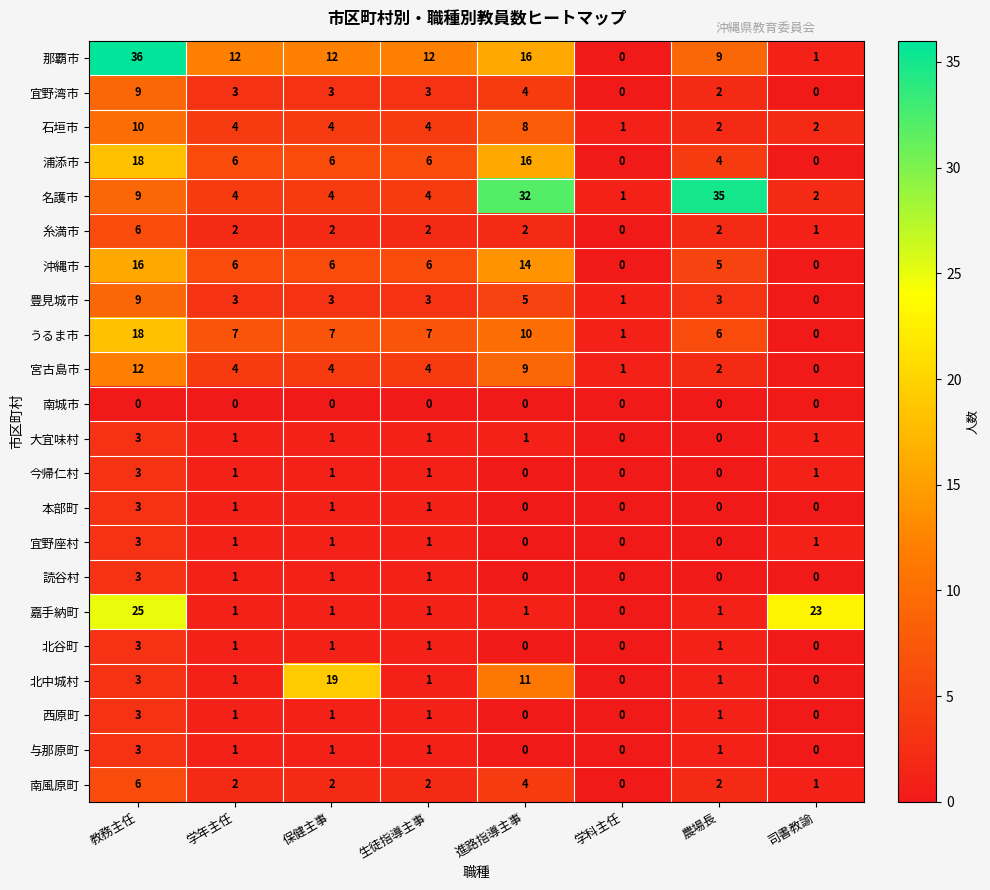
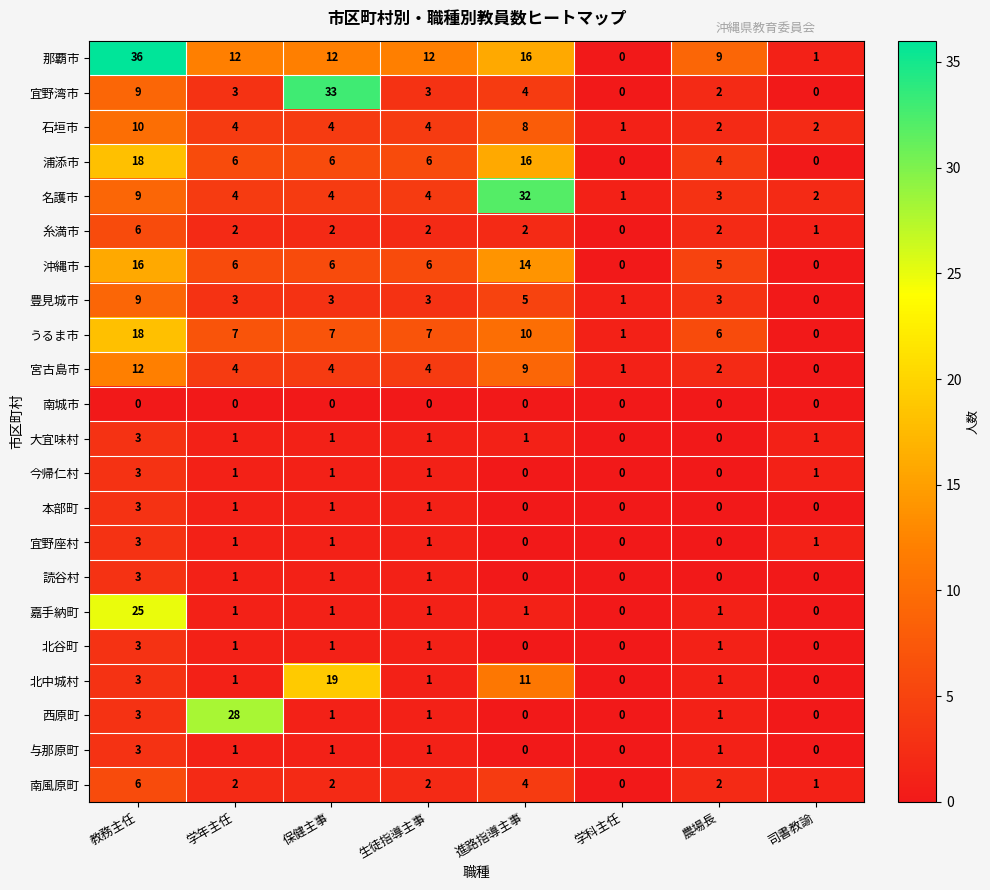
宜野湾市, 保健主事: 3 -> 33
名護市, 農場長: 35 -> 3
嘉手納町, 司書教諭: 23 -> 0
西原町, 学年主任: 1 -> 28
